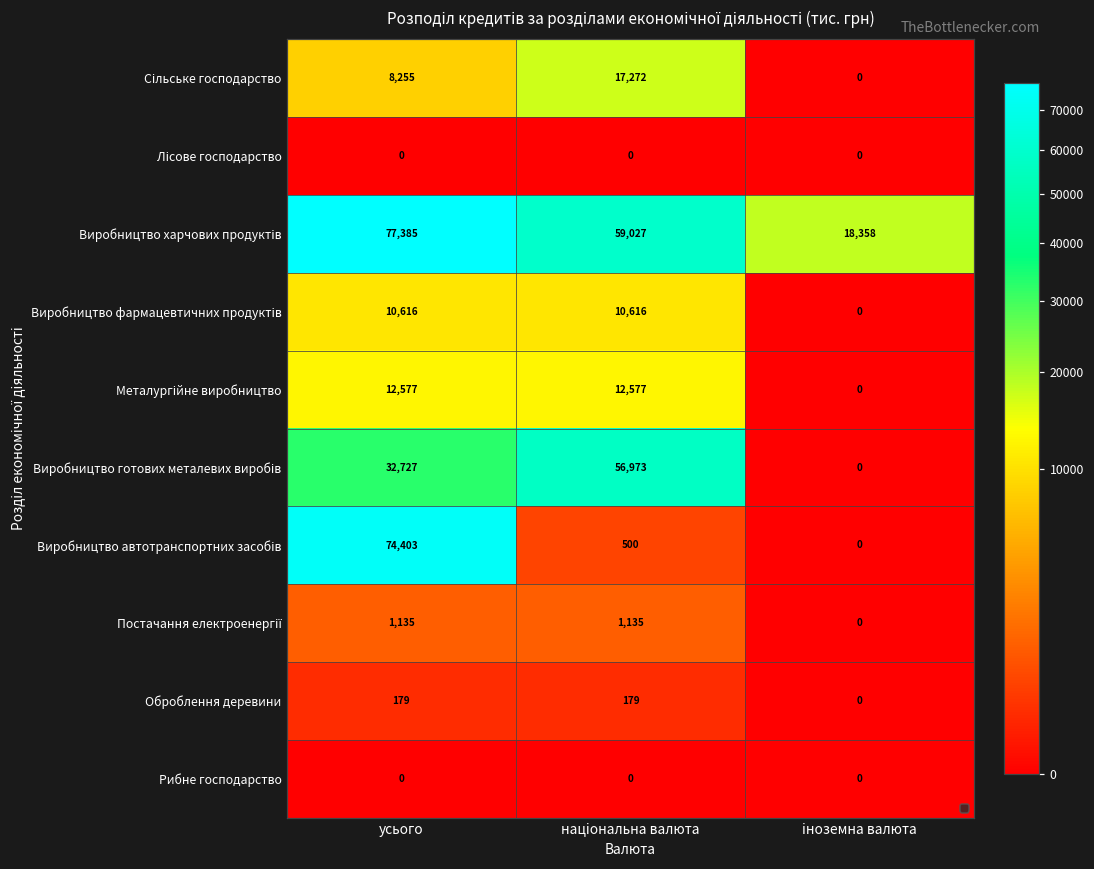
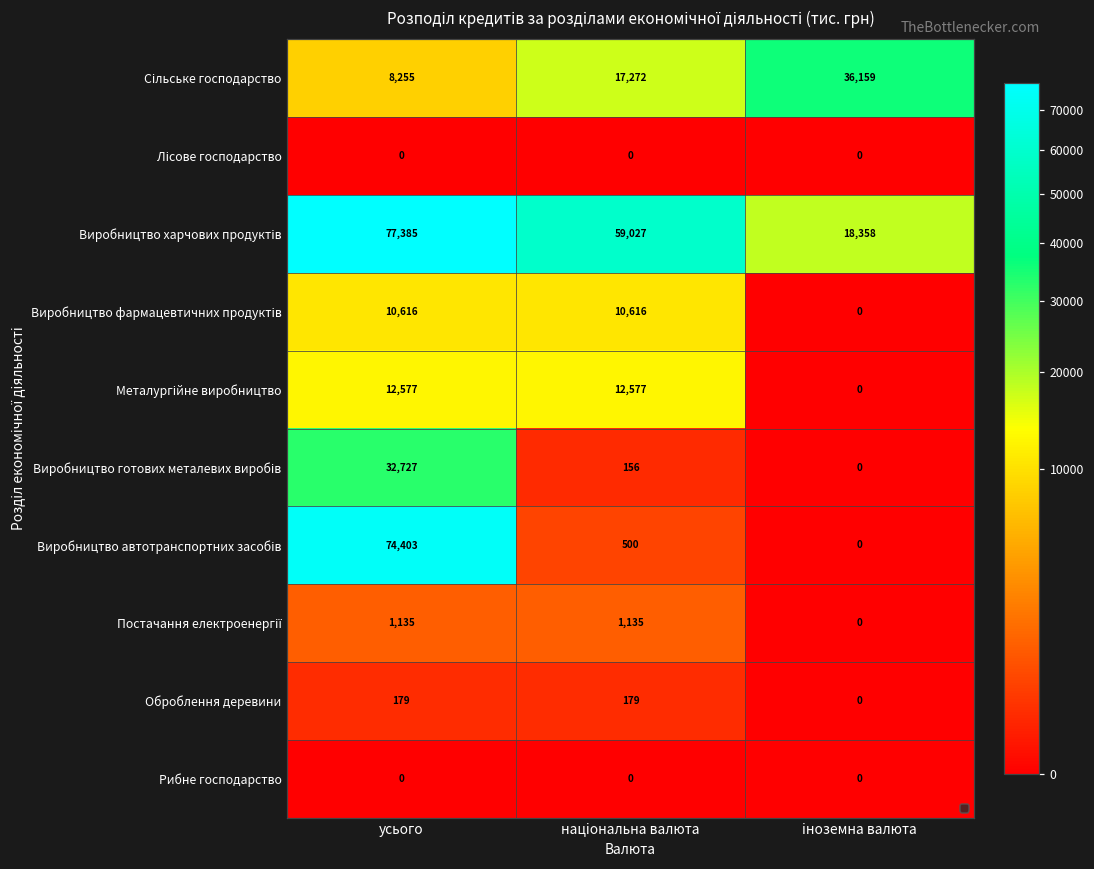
Сільське господарство, іноземна валюта: 0 -> 36,159
Виробництво готових металевих виробів, національна валюта: 56,973 -> 156
